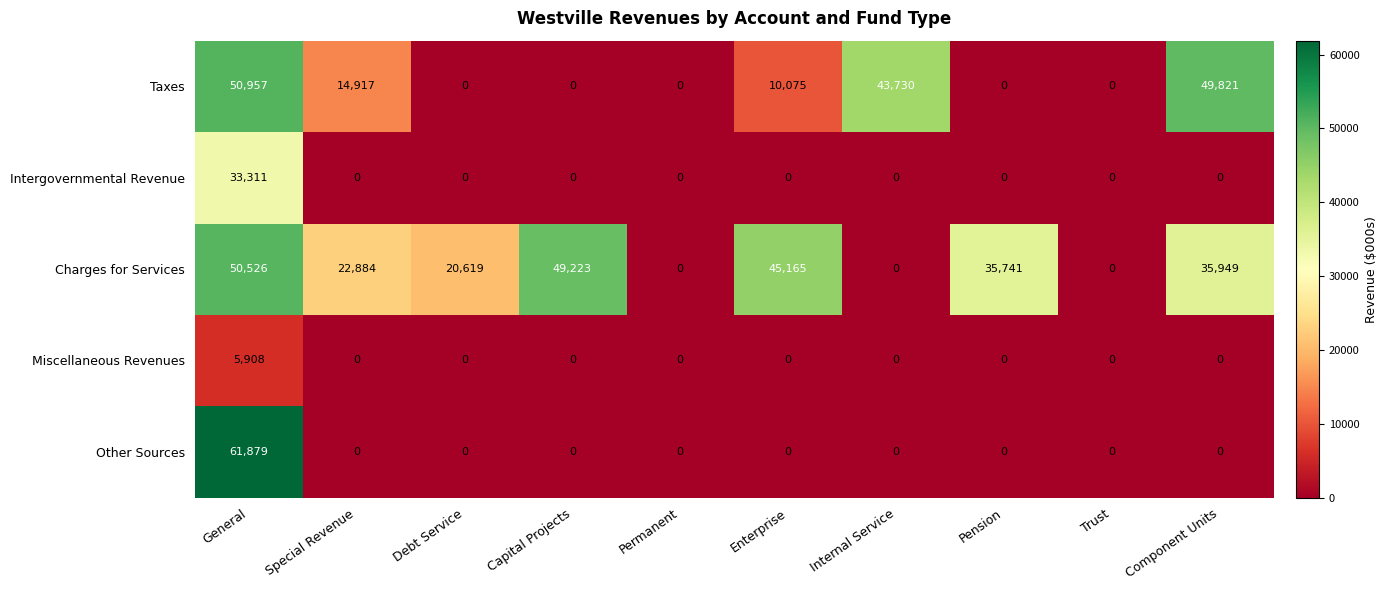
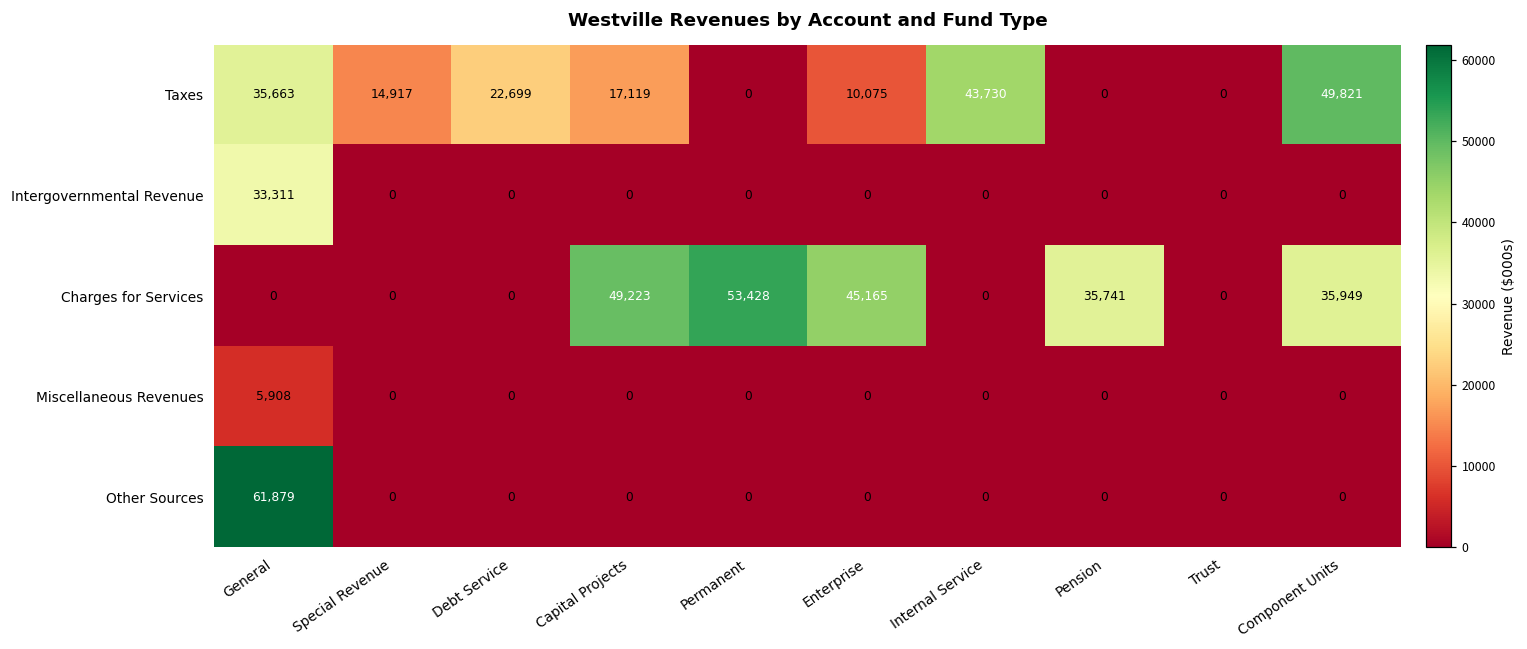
Taxes, General: 50,957 -> 35,663
Taxes, Debt Service: 0 -> 22,699
Taxes, Capital Projects: 0 -> 17,119
Charges for Services, General: 50,526 -> 0
Charges for Services, Special Revenue: 22,884 -> 0
Charges for Services, Debt Service: 20,619 -> 0
Charges for Services, Permanent: 0 -> 53,428
